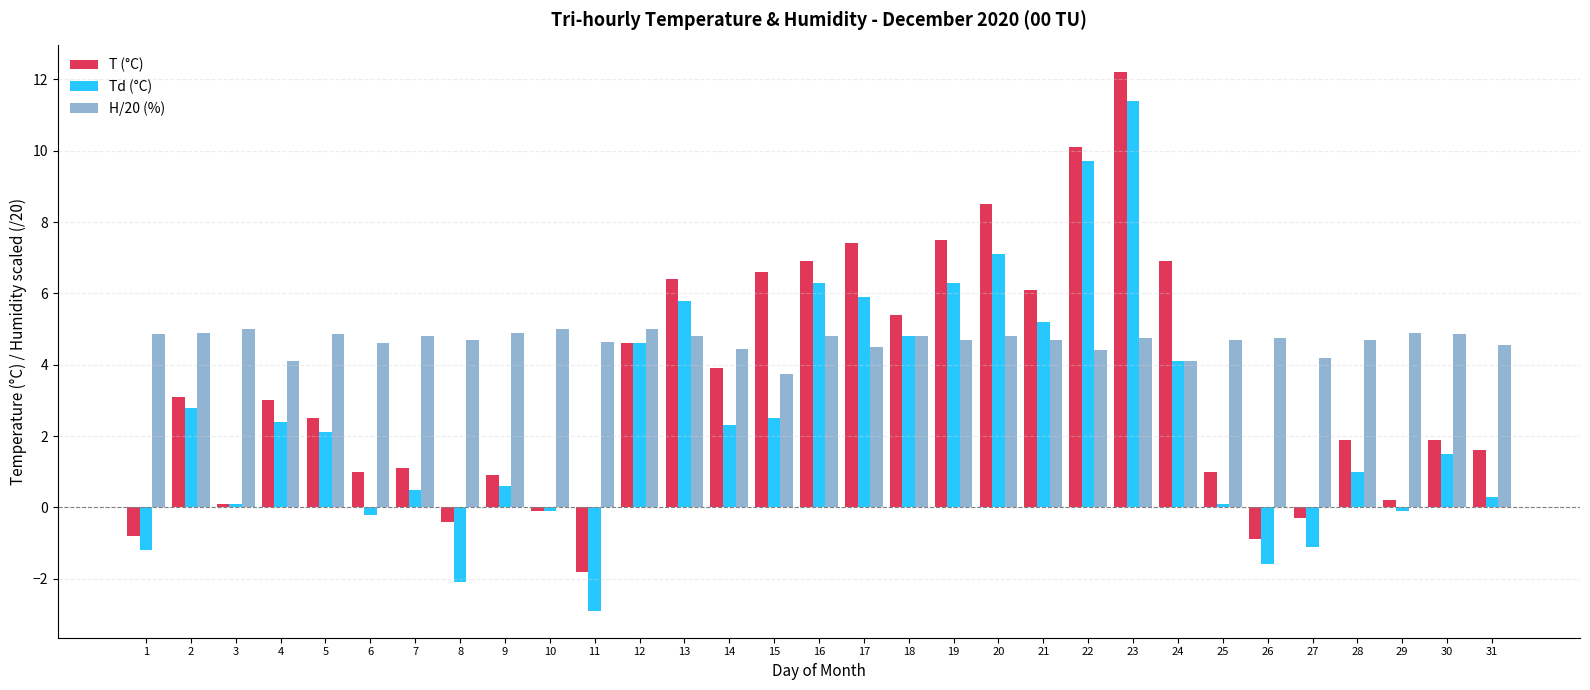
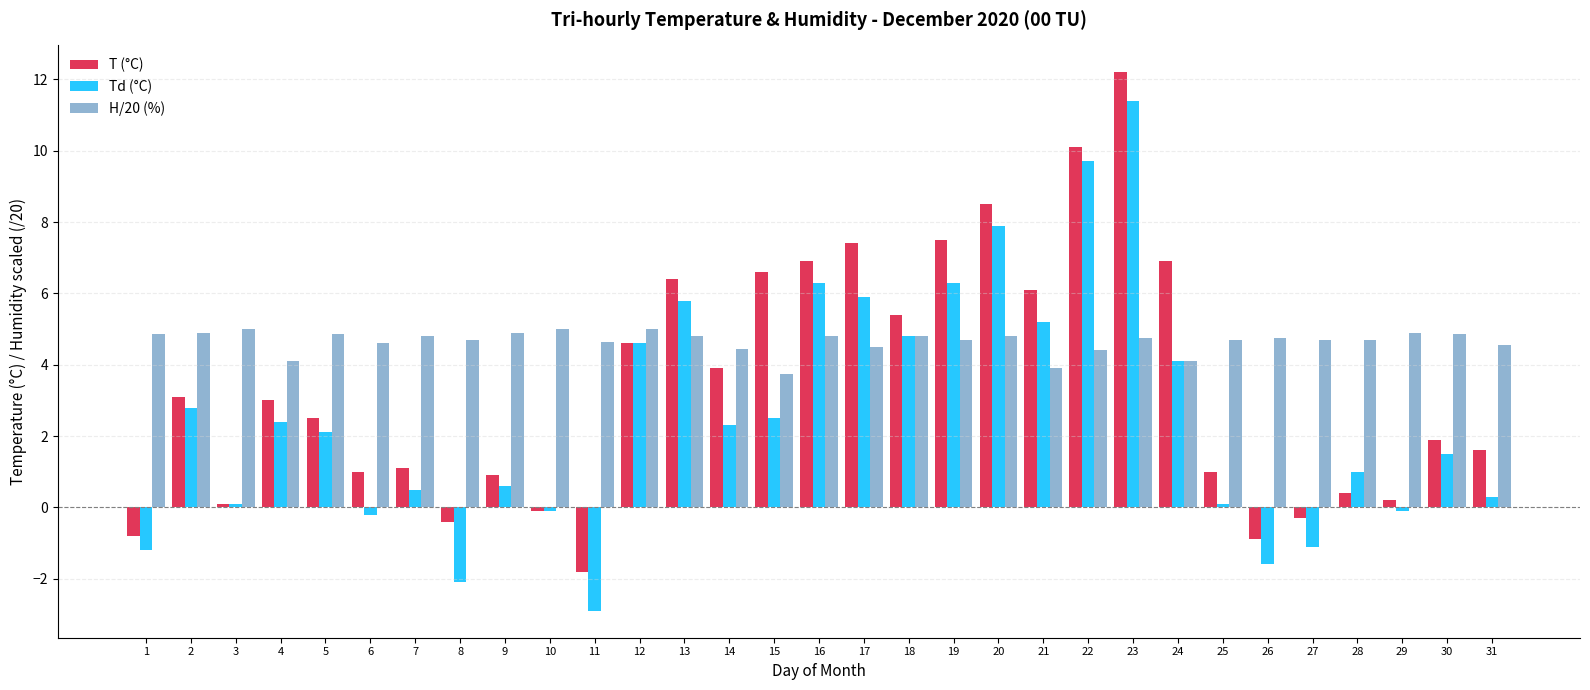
Td (°C), 20: 7.1 -> 7.9
H/20 (%), 21: 4.7 -> 3.9
H/20 (%), 27: 4.2 -> 4.7
T (°C), 28: 1.9 -> 0.4
